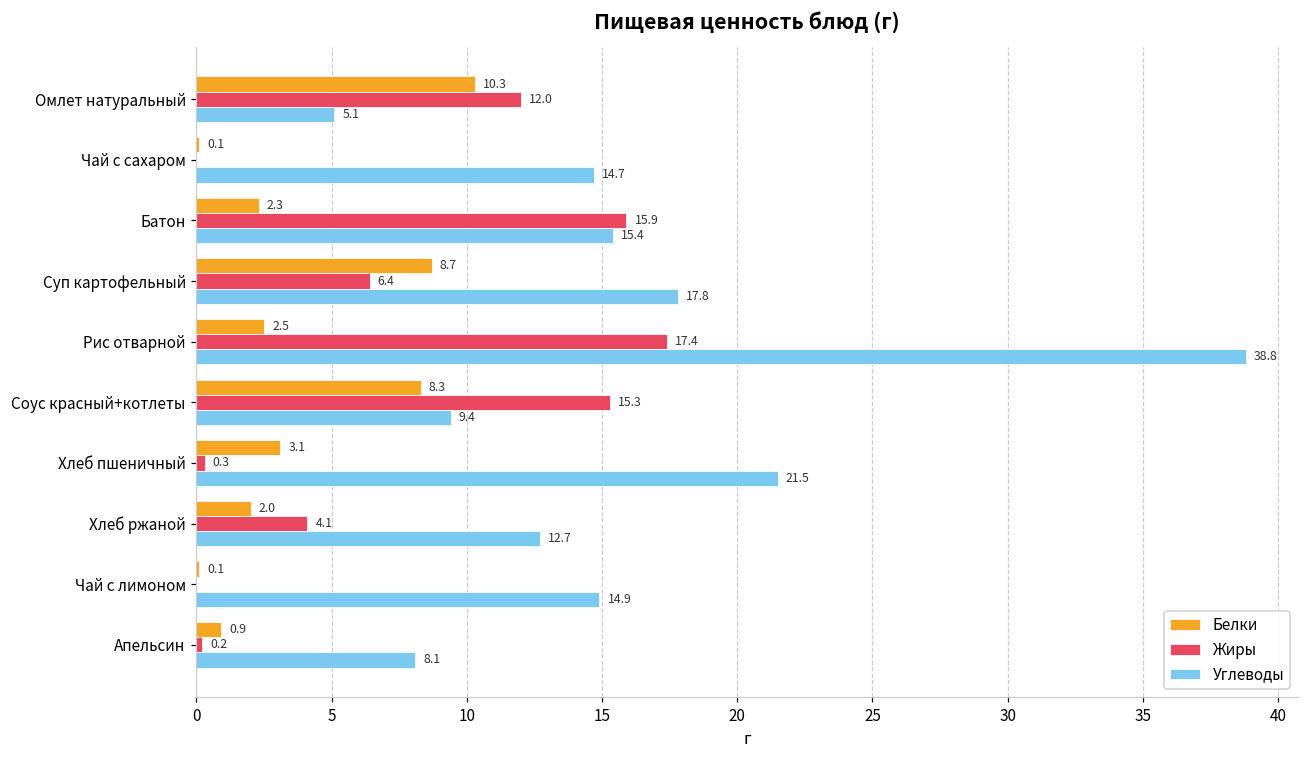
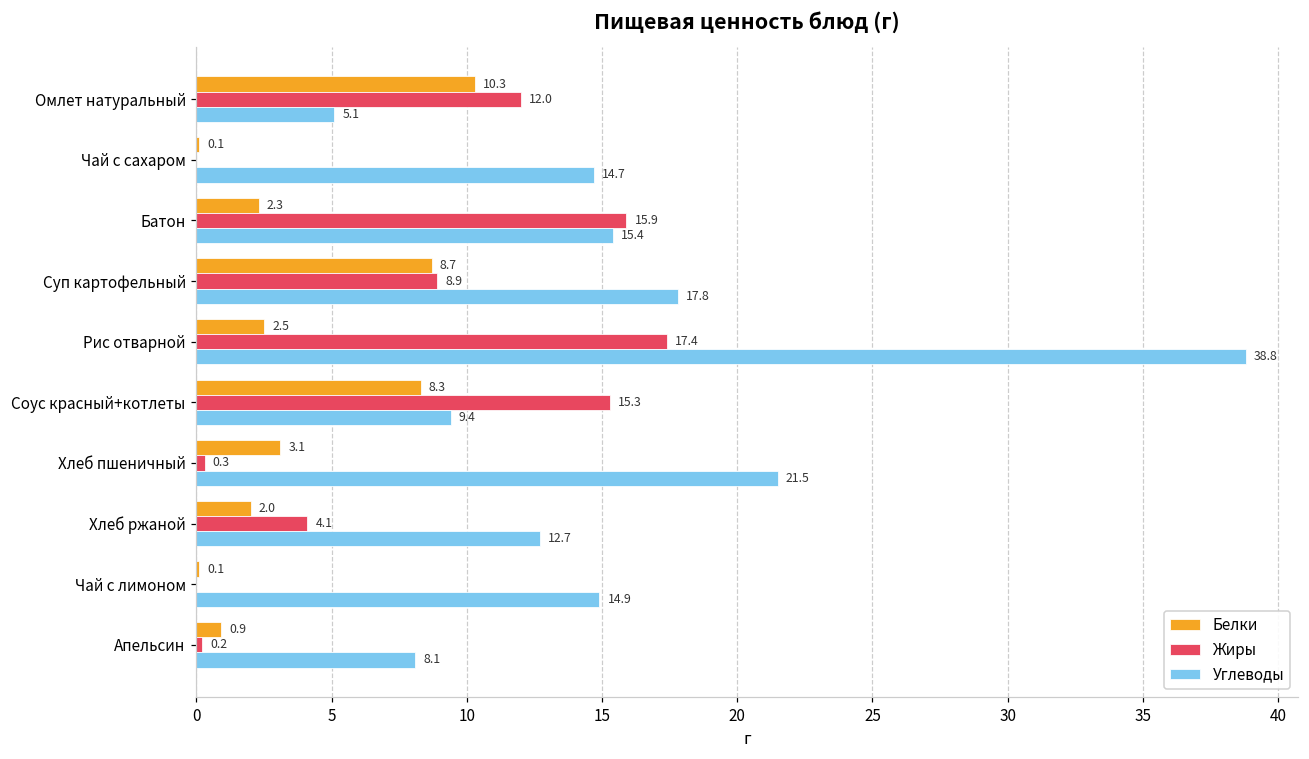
Жиры, Суп картофельный: 6.4 -> 8.9
